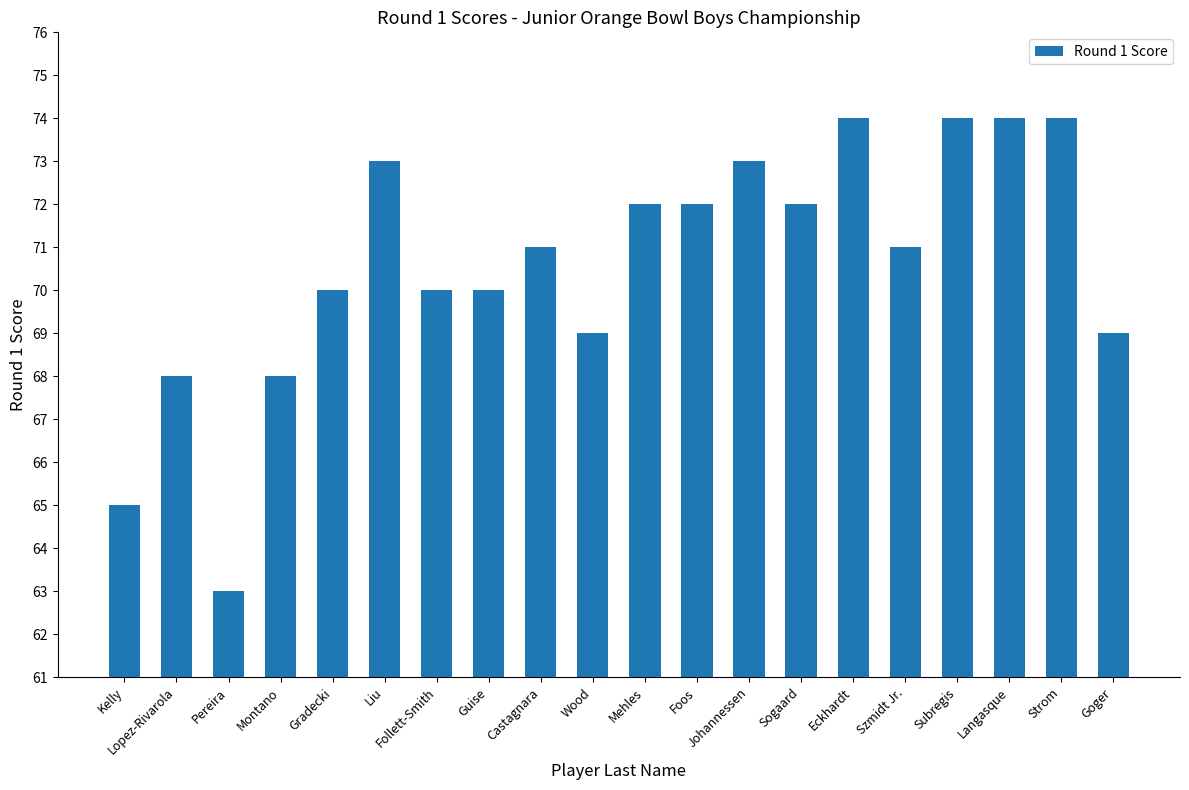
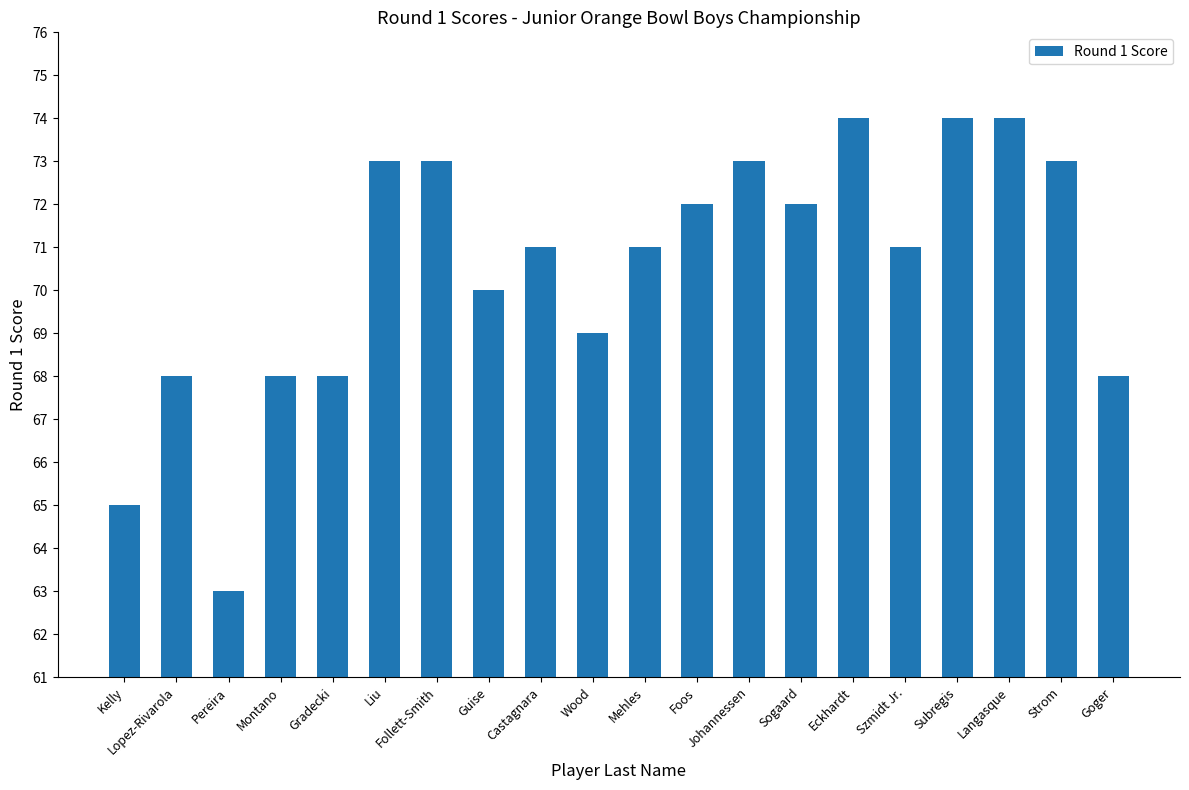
Gradecki: 70 -> 68
Follett-Smith: 70 -> 73
Mehles: 72 -> 71
Strom: 74 -> 73
Goger: 69 -> 68
